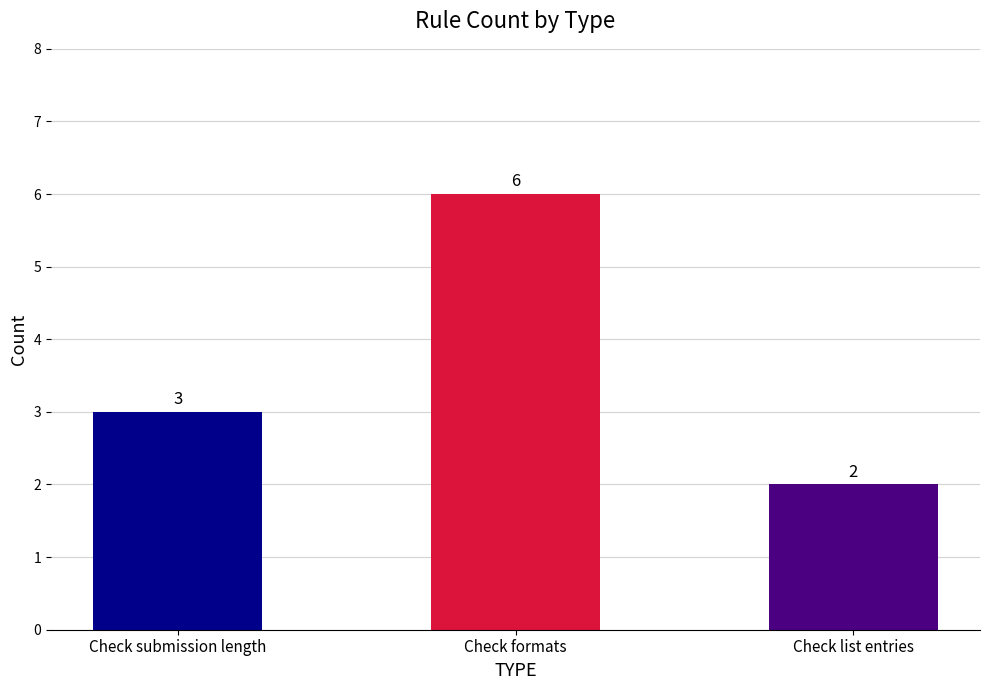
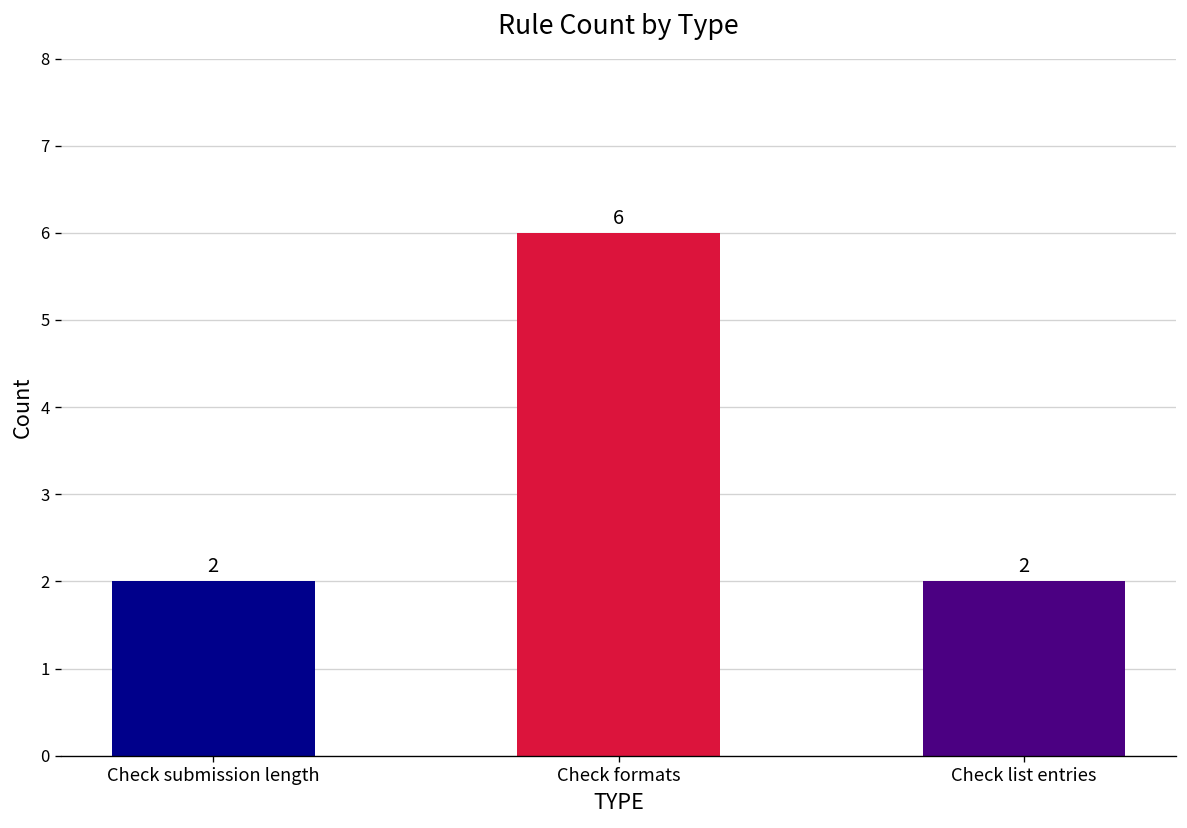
Check submission length: 3 -> 2
